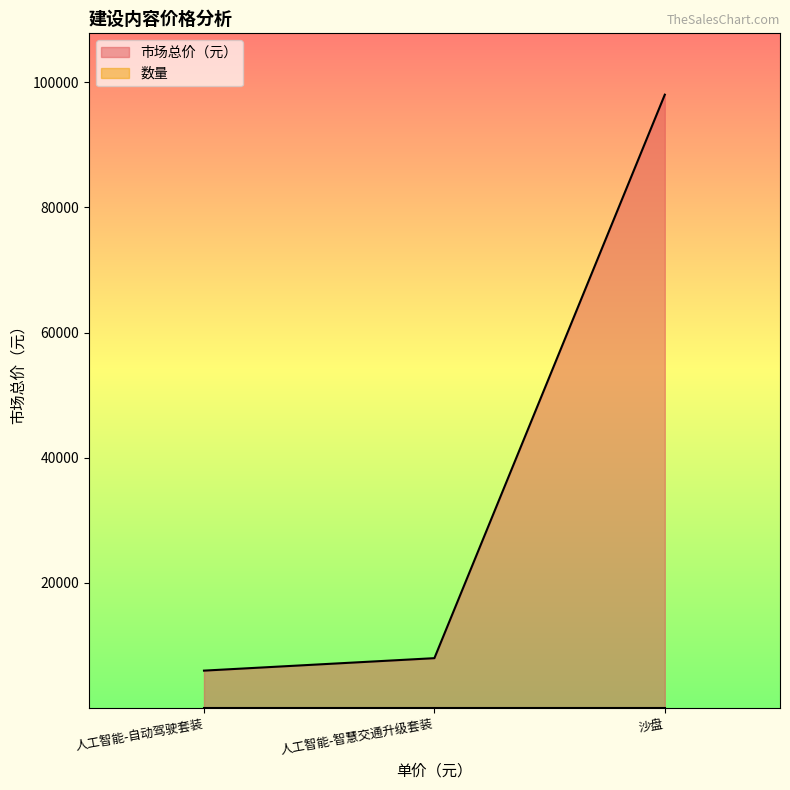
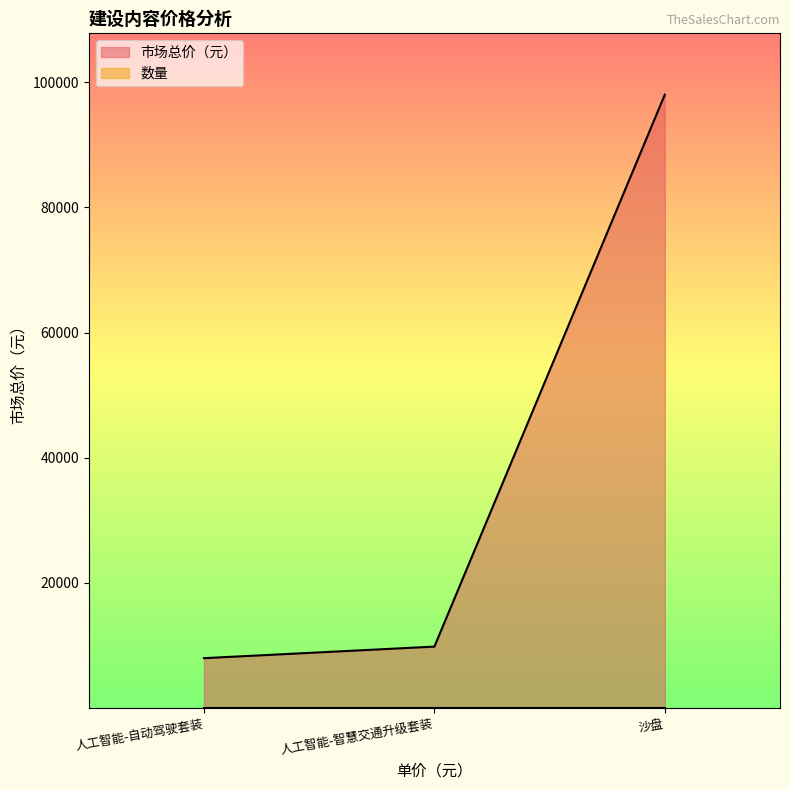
市场总价（元）, 人工智能-自动驾驶套装: 6000 -> 8000
市场总价（元）, 人工智能-智慧交通升级套装: 8000 -> 10000
